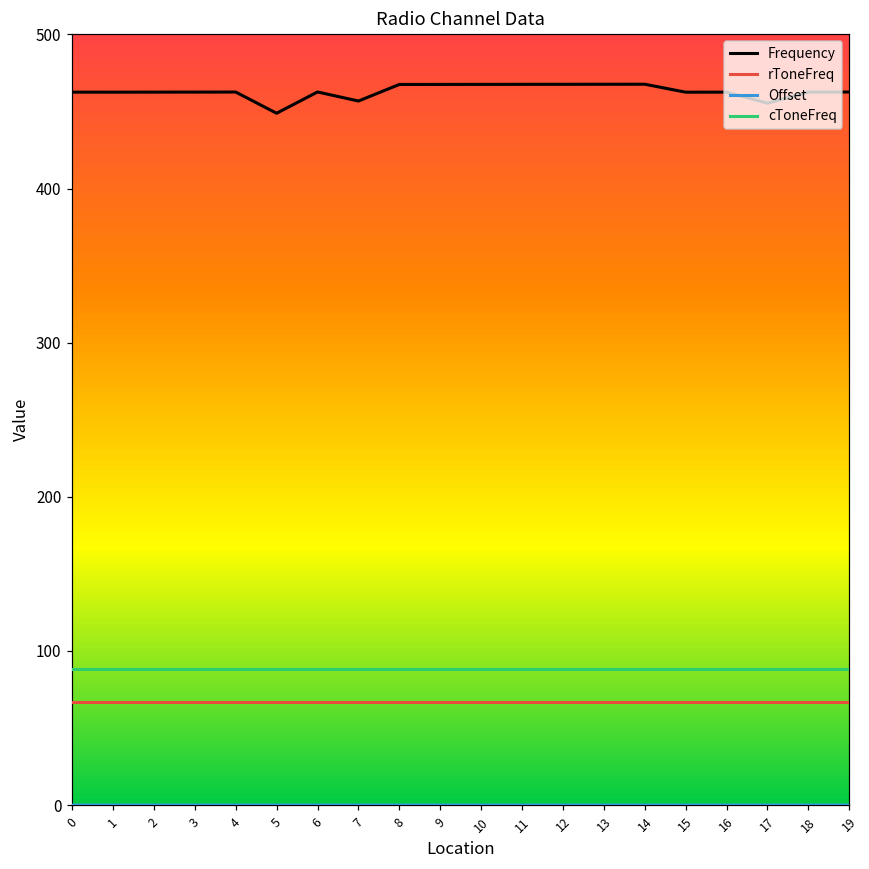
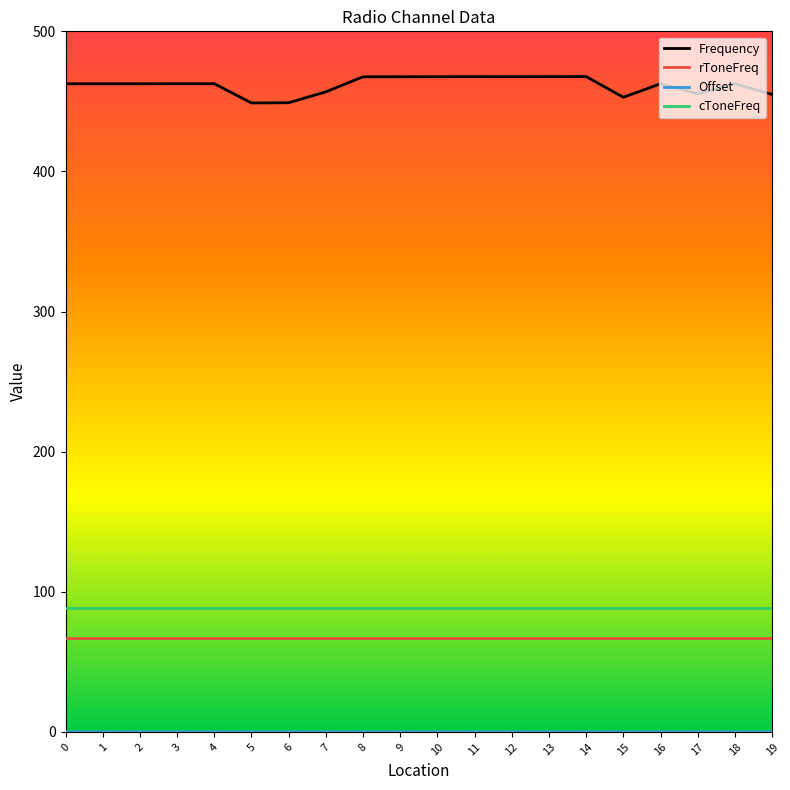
Frequency, 6: 463 -> 449
Frequency, 15: 463 -> 453
Frequency, 19: 463 -> 455
